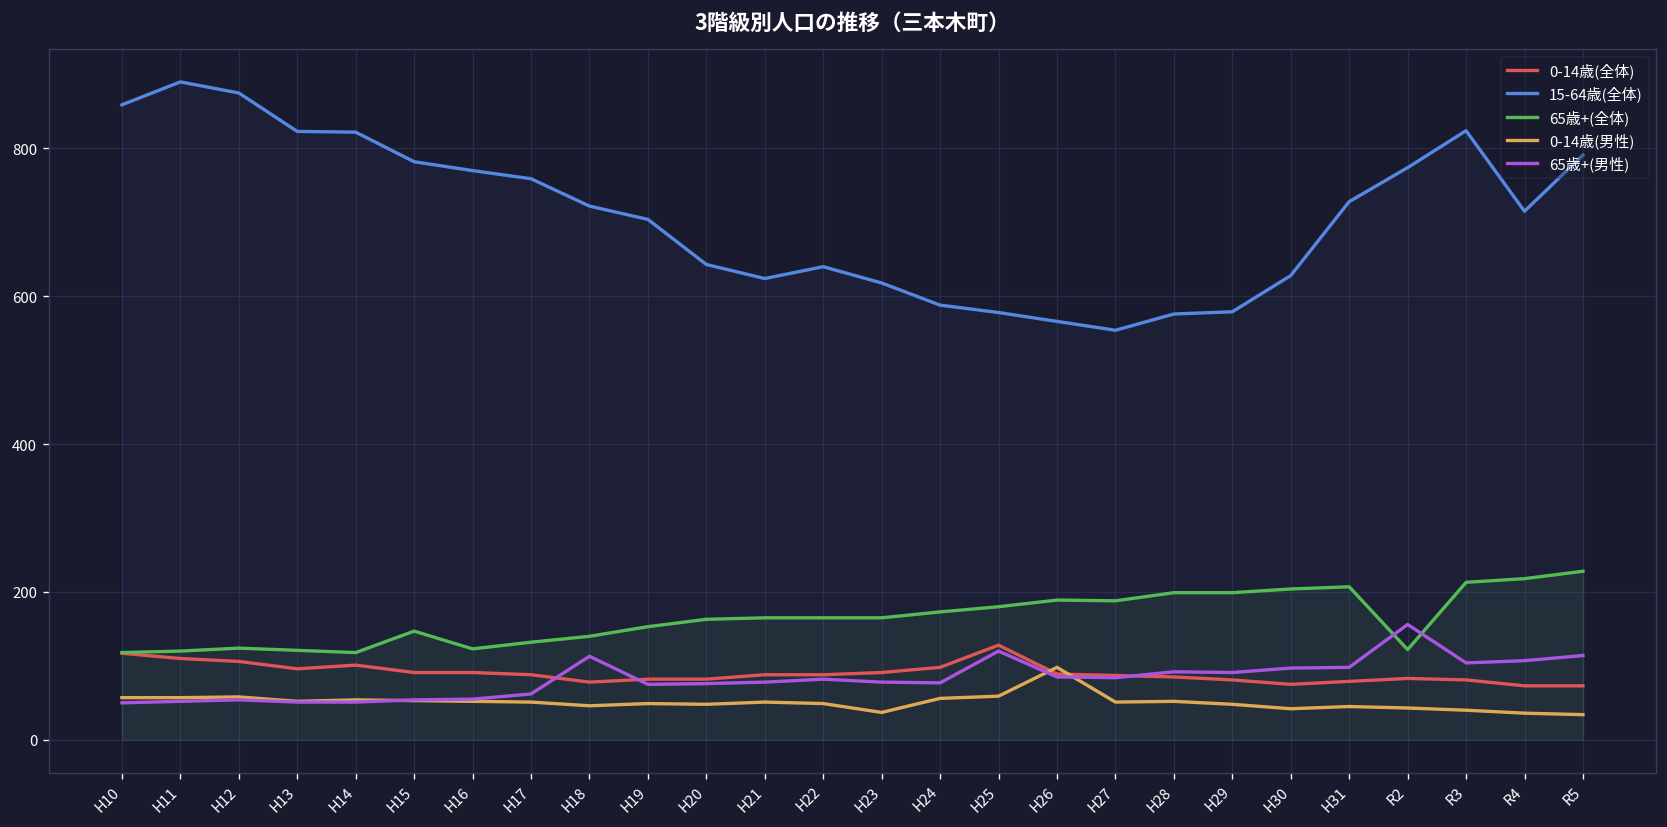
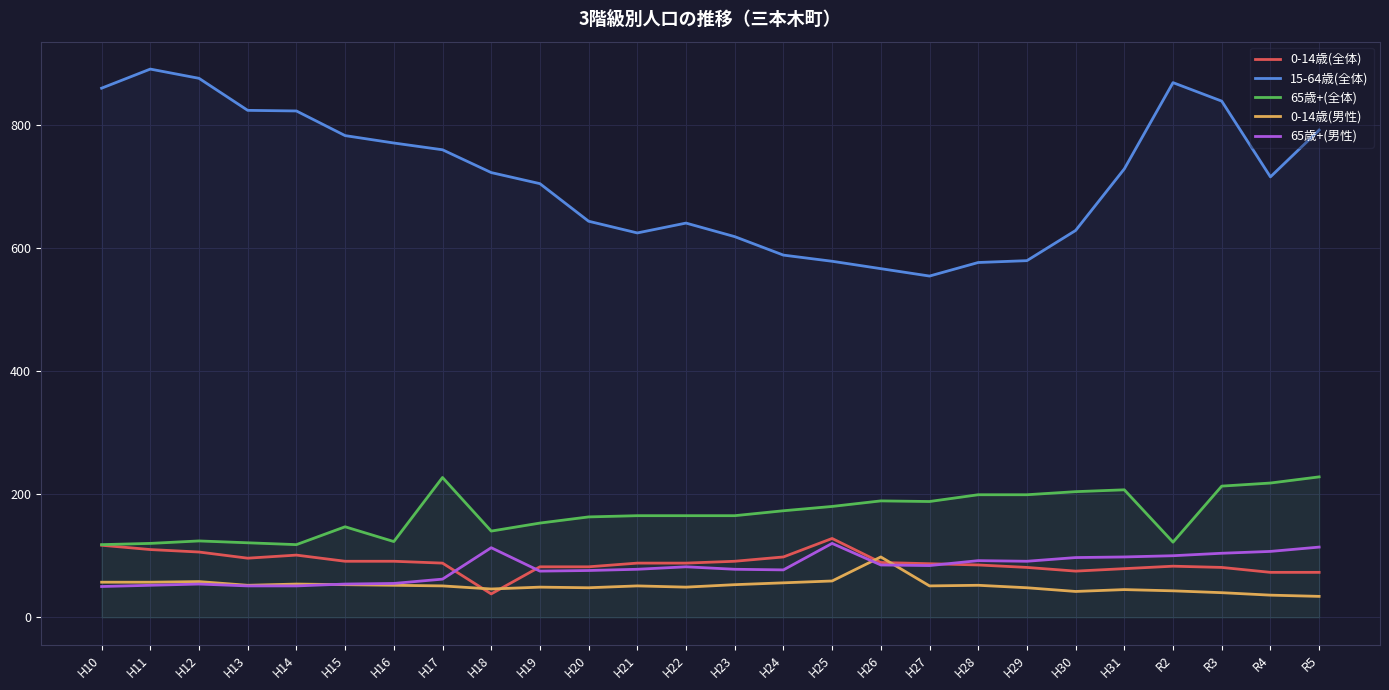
65歳+(全体), H17: 130 -> 230
0-14歳(全体), H18: 80 -> 40
0-14歳(男性), H23: 40 -> 50
15-64歳(全体), R2: 770 -> 870
65歳+(男性), R2: 160 -> 100
15-64歳(全体), R3: 820 -> 840
